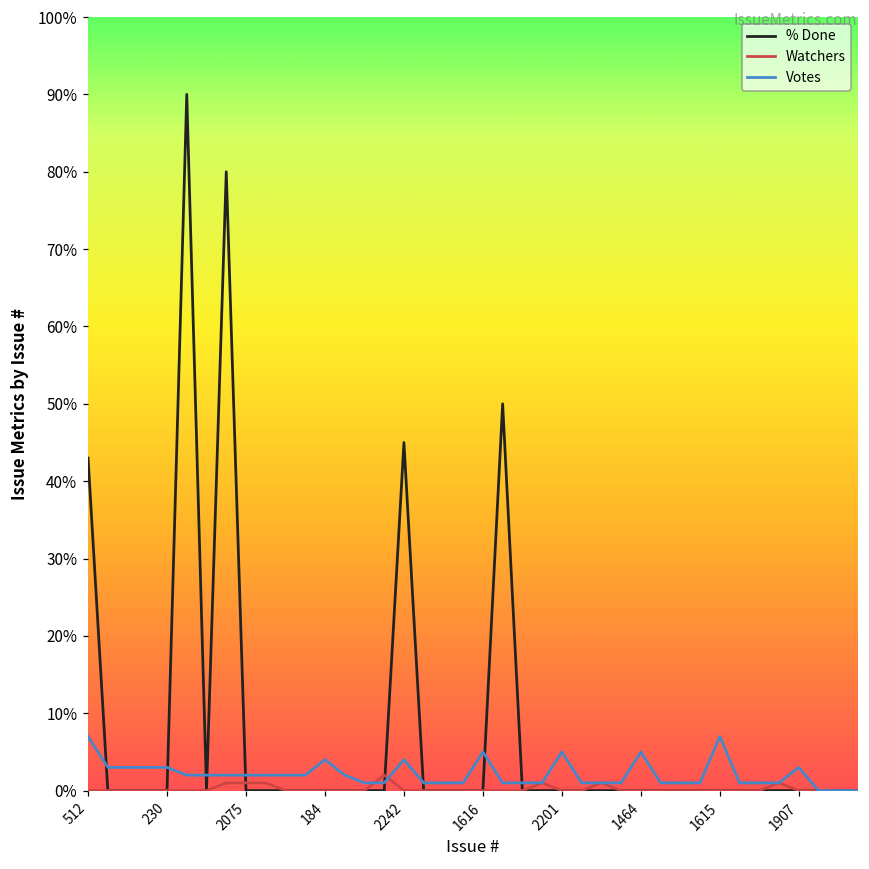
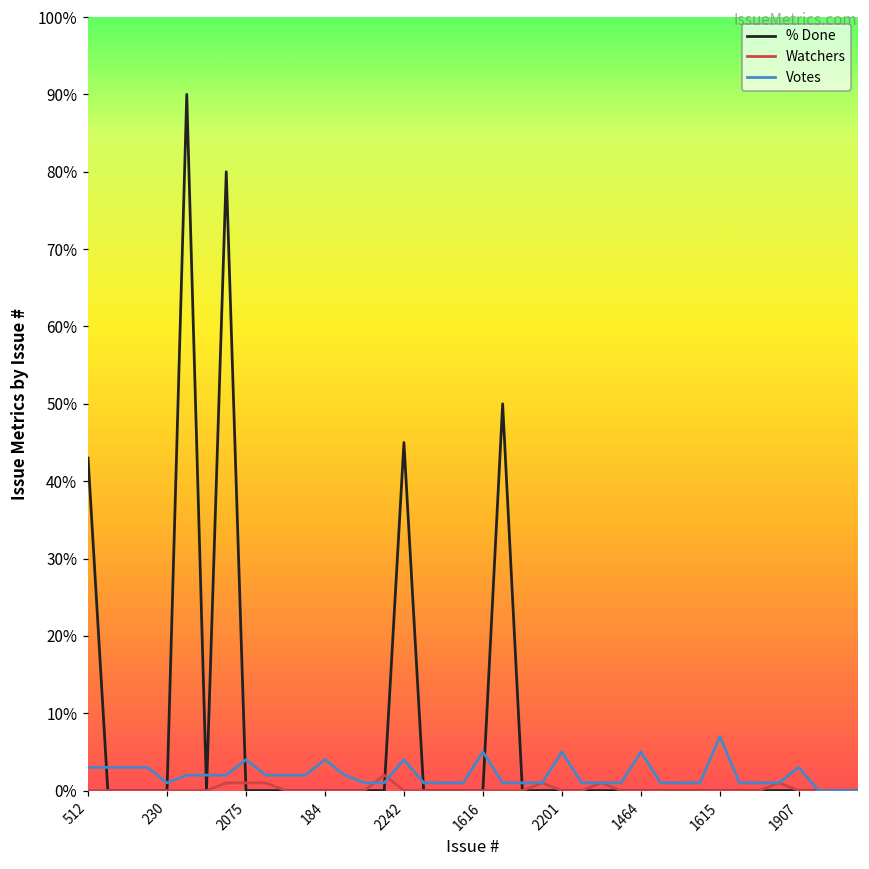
Votes, 512: 7% -> 3%
Votes, 230: 3% -> 1%
Votes, 2075: 2% -> 4%
